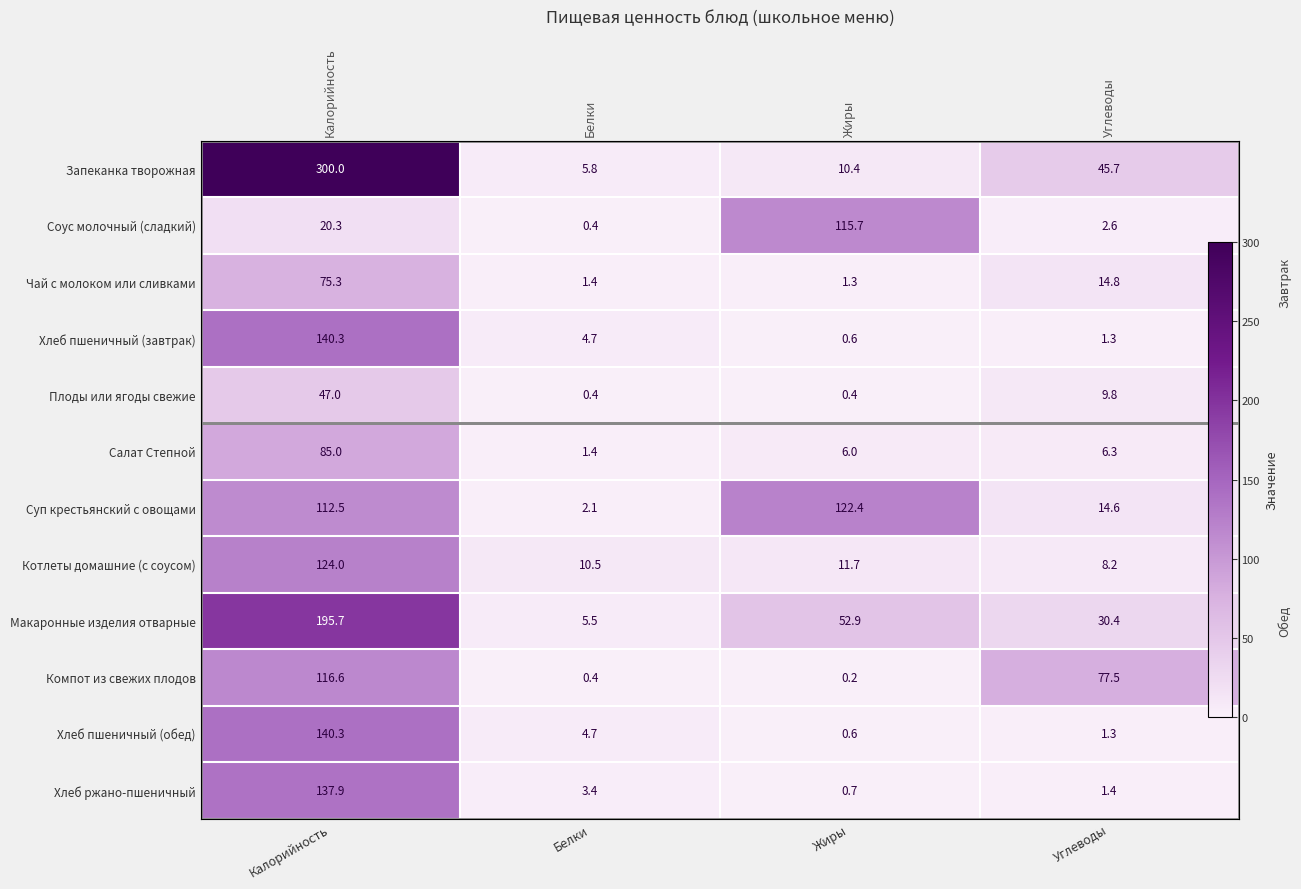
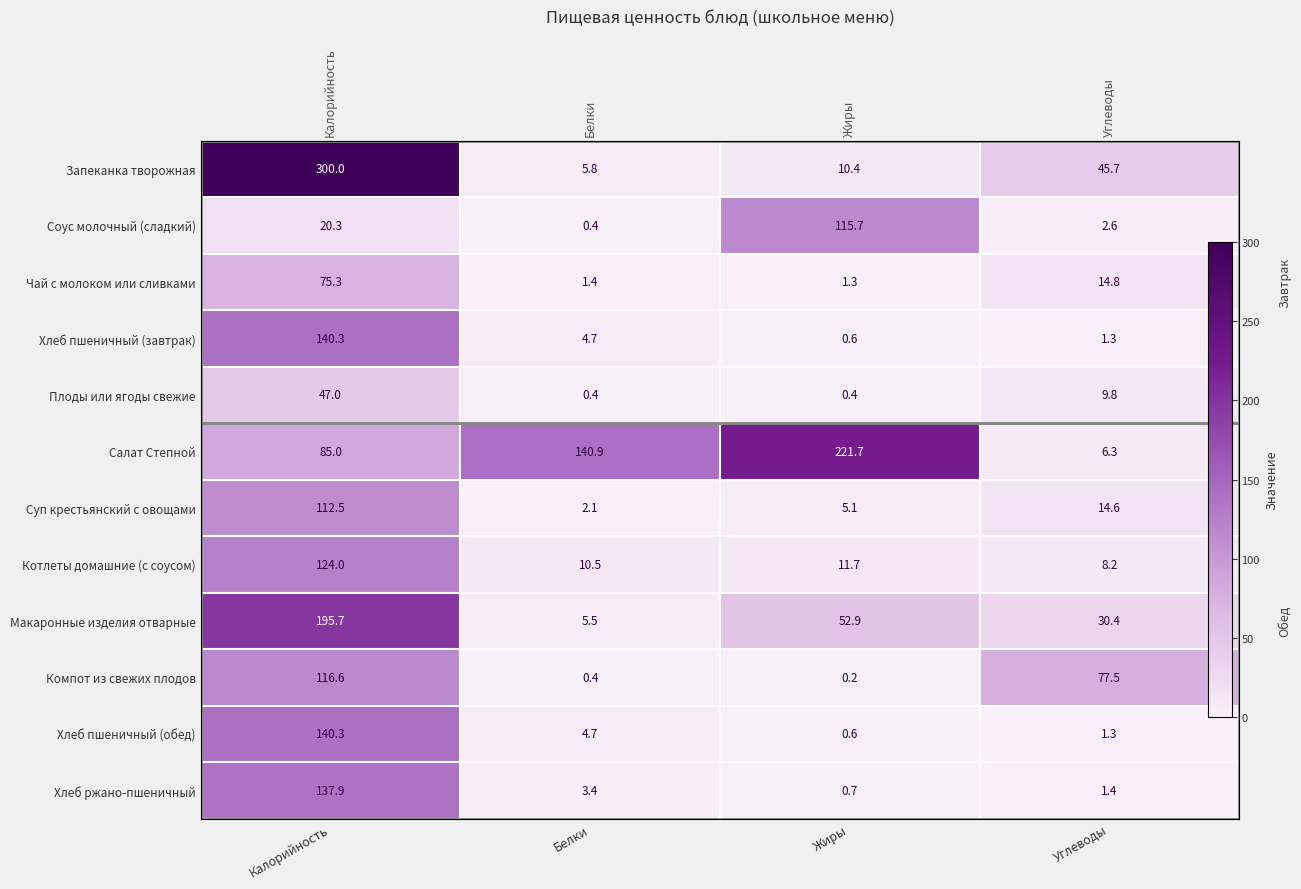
Салат Степной, Белки: 1.4 -> 140.9
Салат Степной, Жиры: 6.0 -> 221.7
Суп крестьянский с овощами, Жиры: 122.4 -> 5.1
